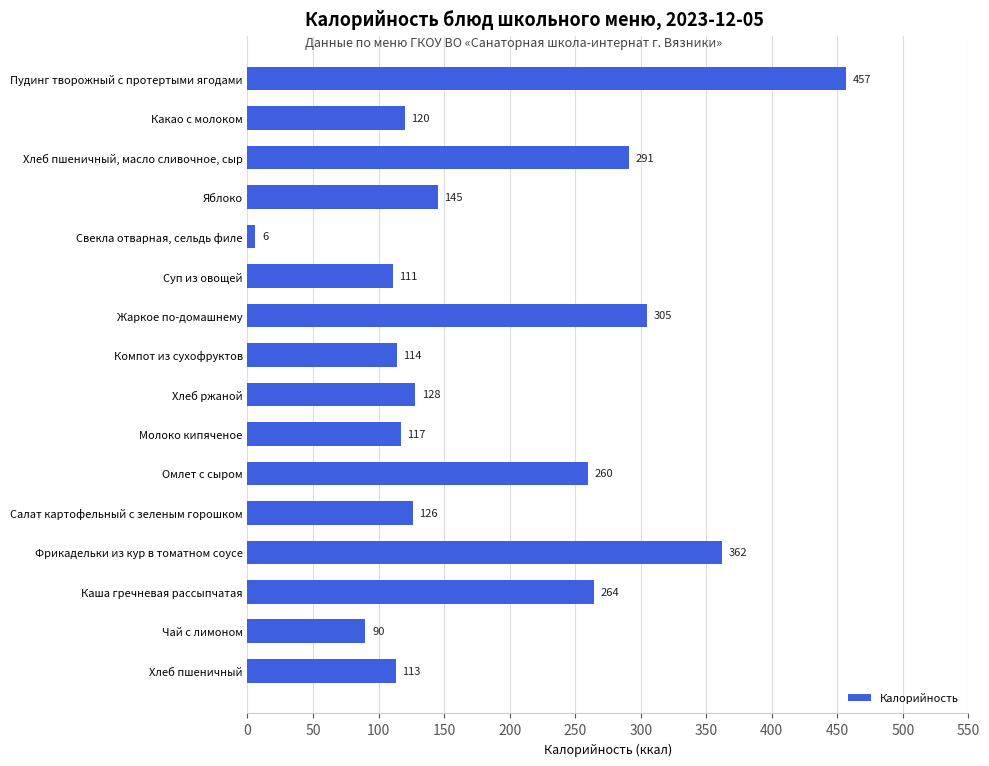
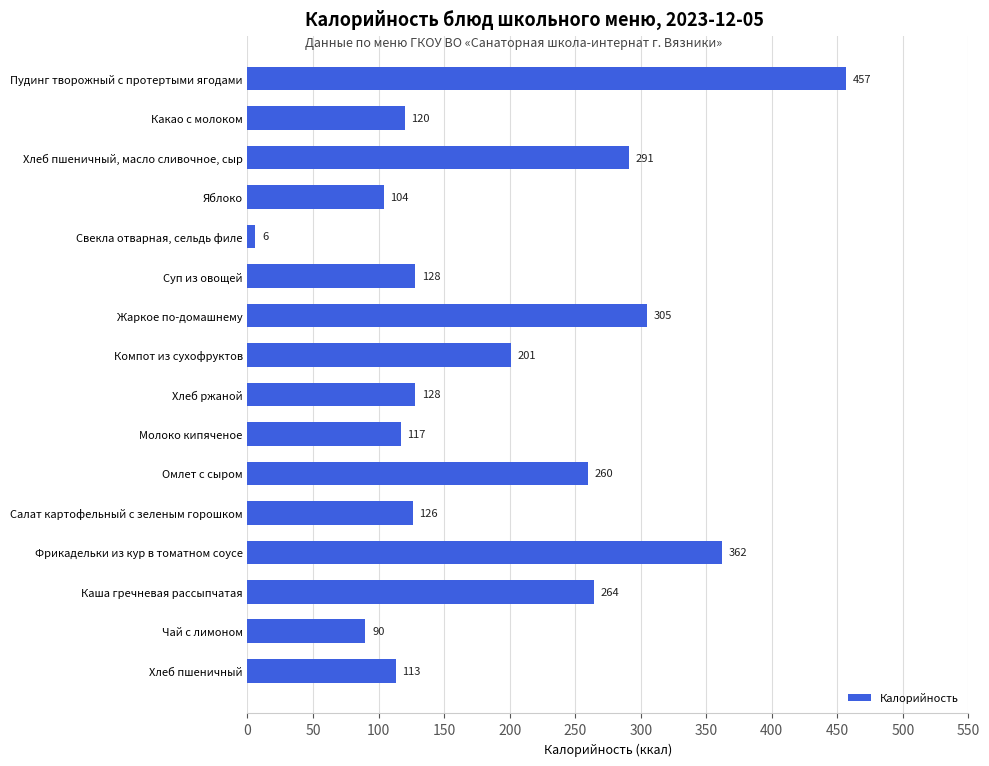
Яблоко: 145 -> 104
Суп из овощей: 111 -> 128
Компот из сухофруктов: 114 -> 201
